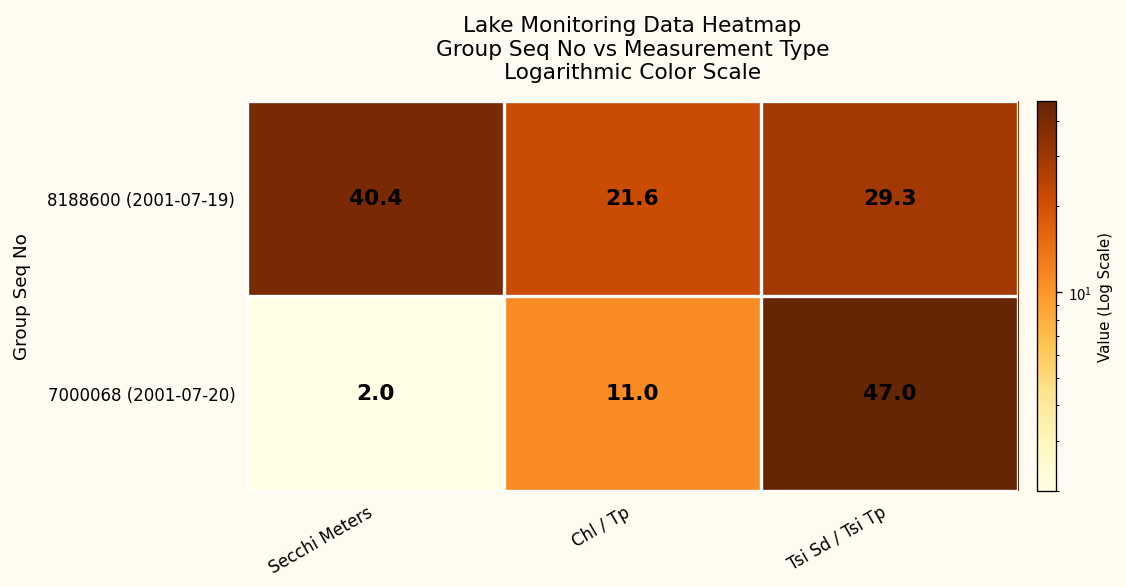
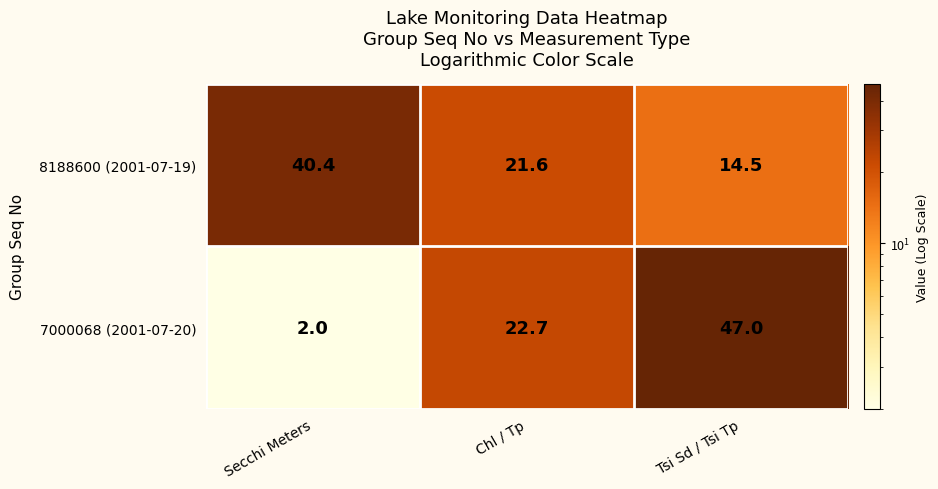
8188600 (2001-07-19), Tsi Sd / Tsi Tp: 29.3 -> 14.5
7000068 (2001-07-20), Chl / Tp: 11.0 -> 22.7
